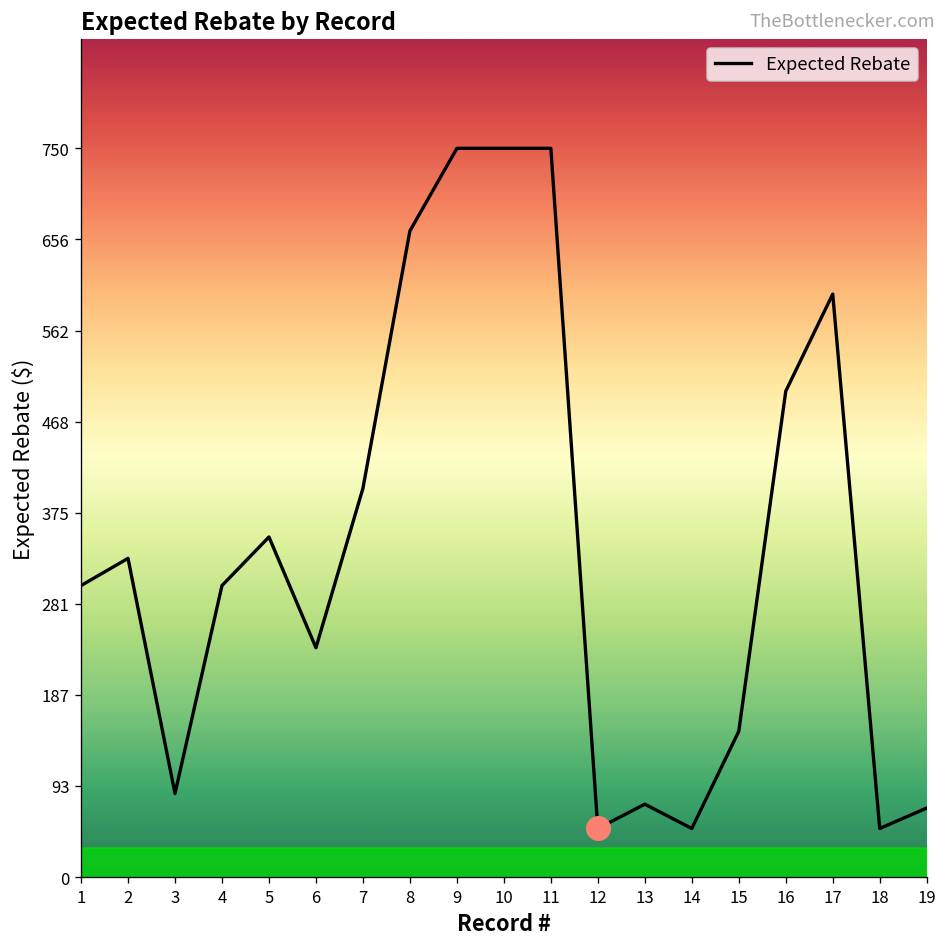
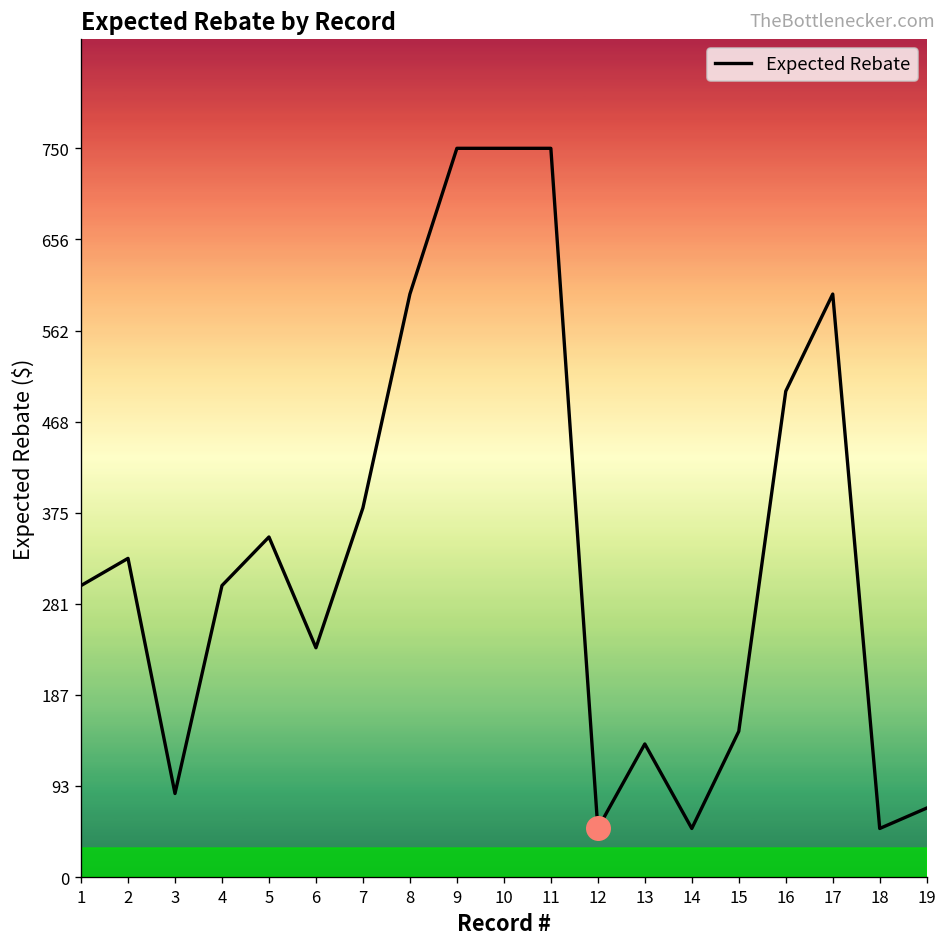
Expected Rebate, 7: 400 -> 380
Expected Rebate, 8: 670 -> 600
Expected Rebate, 13: 80 -> 140
